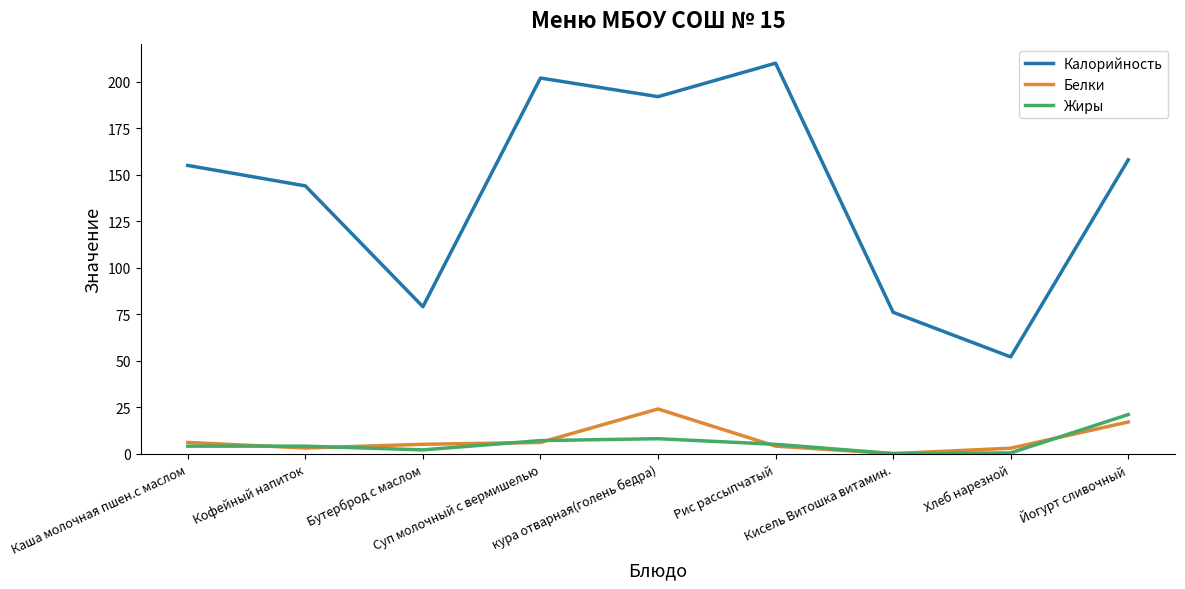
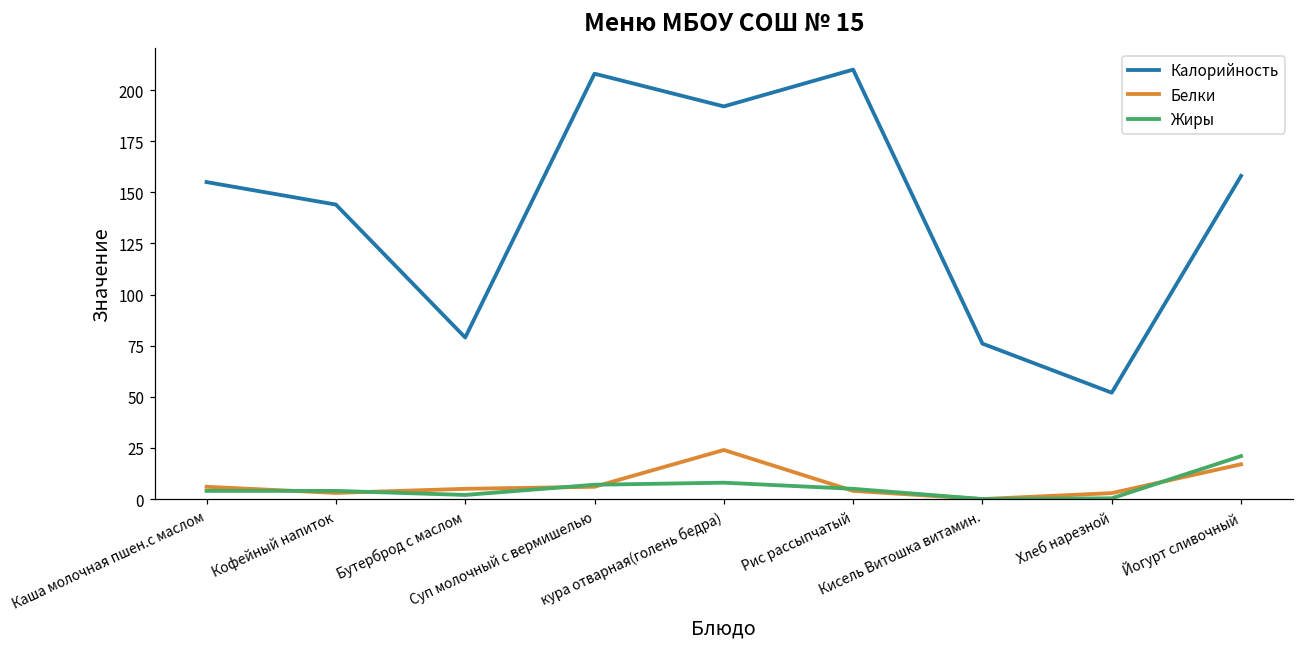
Калорийность, Суп молочный с вермишелью: 202 -> 208
